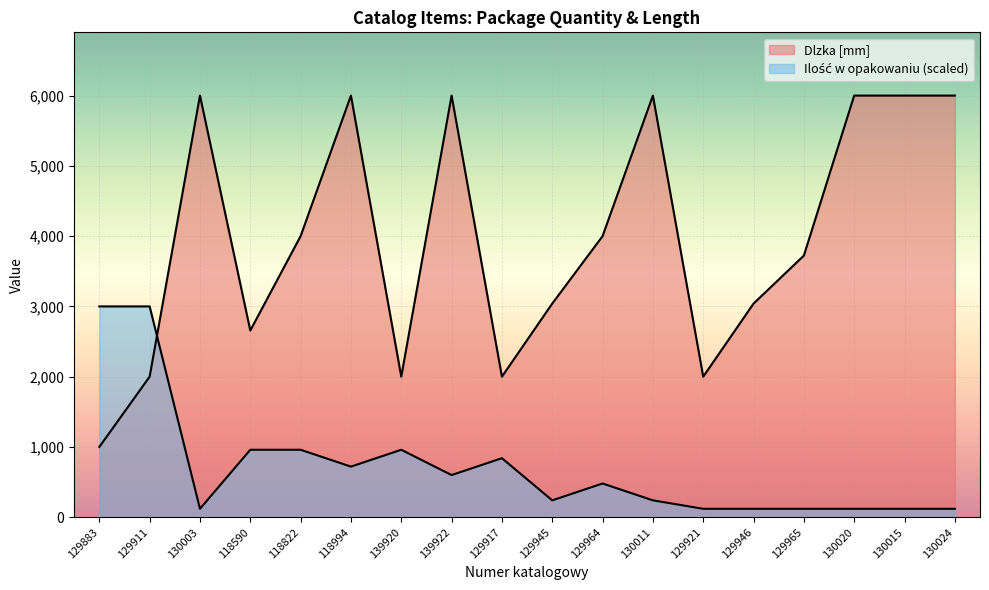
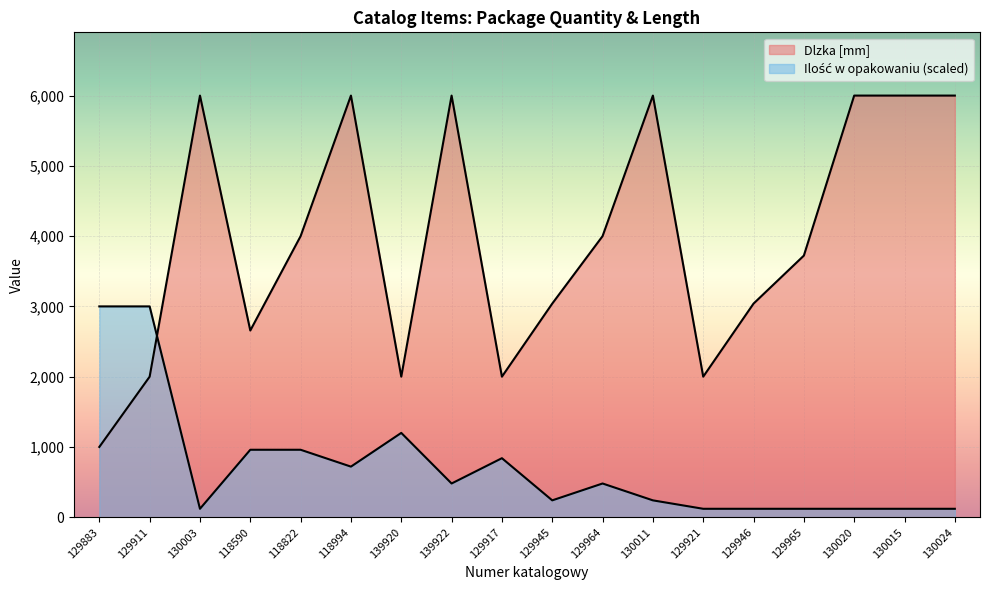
Ilość w opakowaniu (scaled), 139920: 1,000 -> 1,200
Ilość w opakowaniu (scaled), 139922: 600 -> 500
